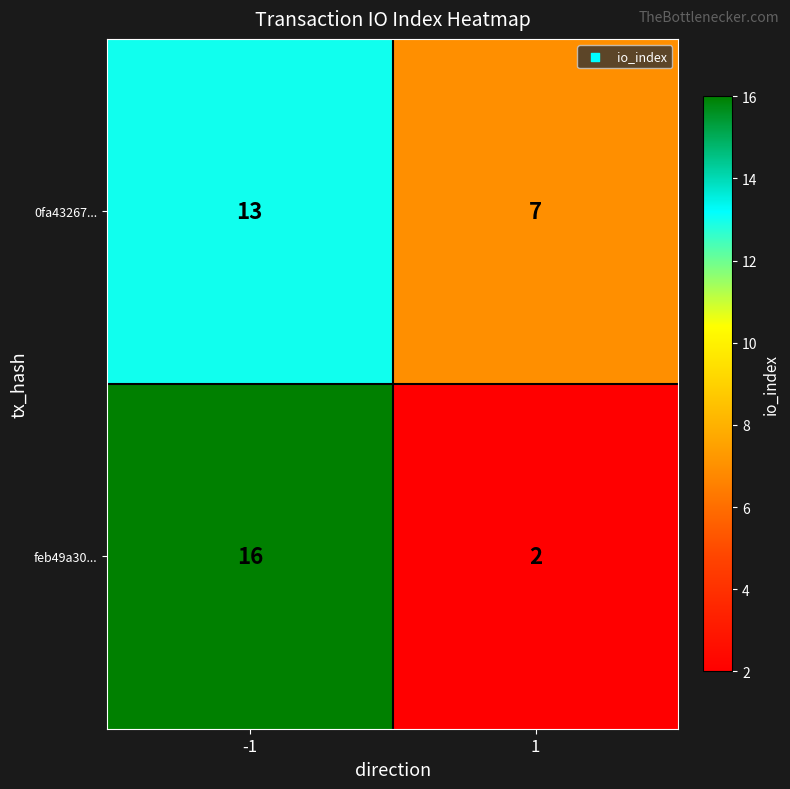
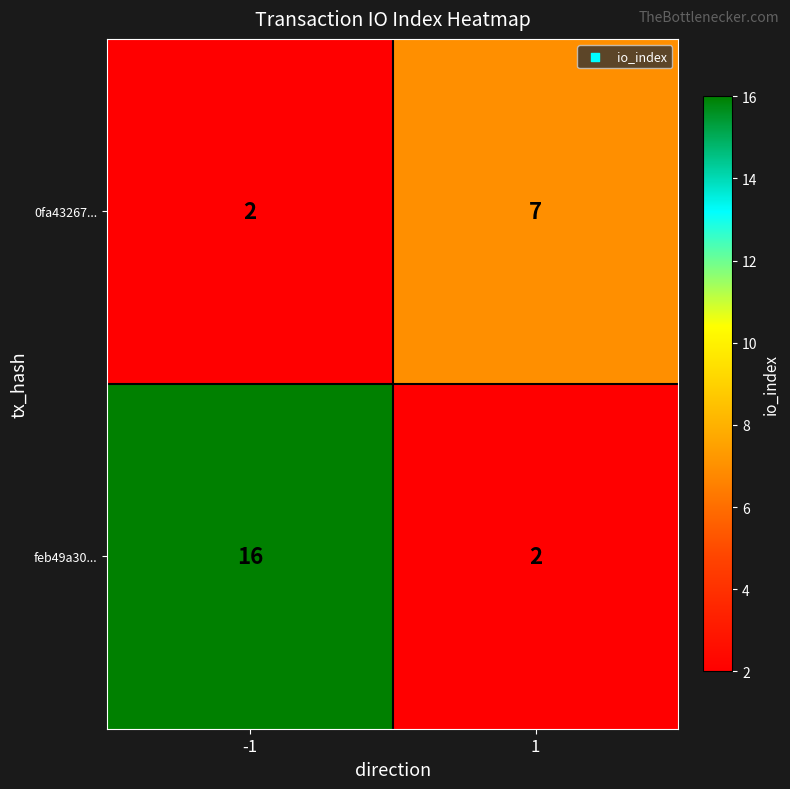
0fa43267..., -1: 13 -> 2
